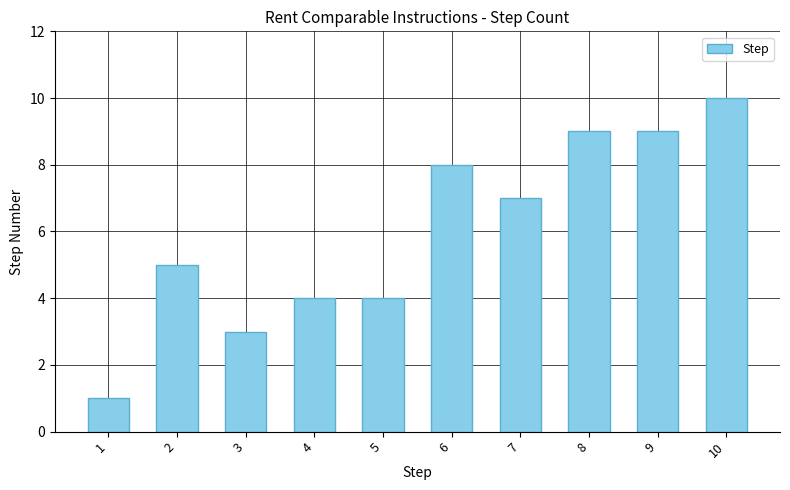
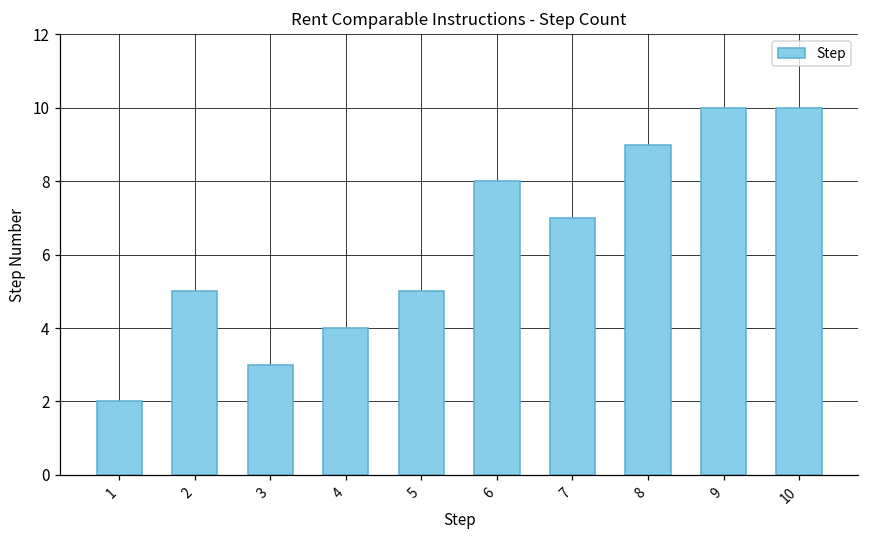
1: 1 -> 2
5: 4 -> 5
9: 9 -> 10
